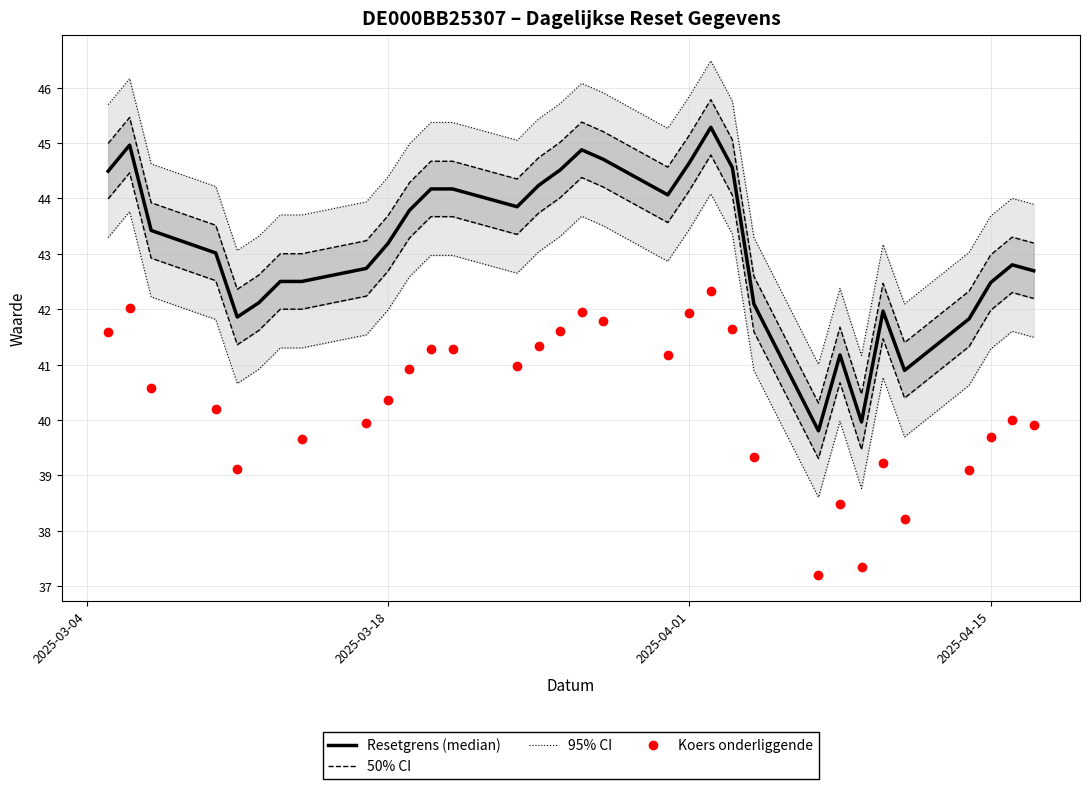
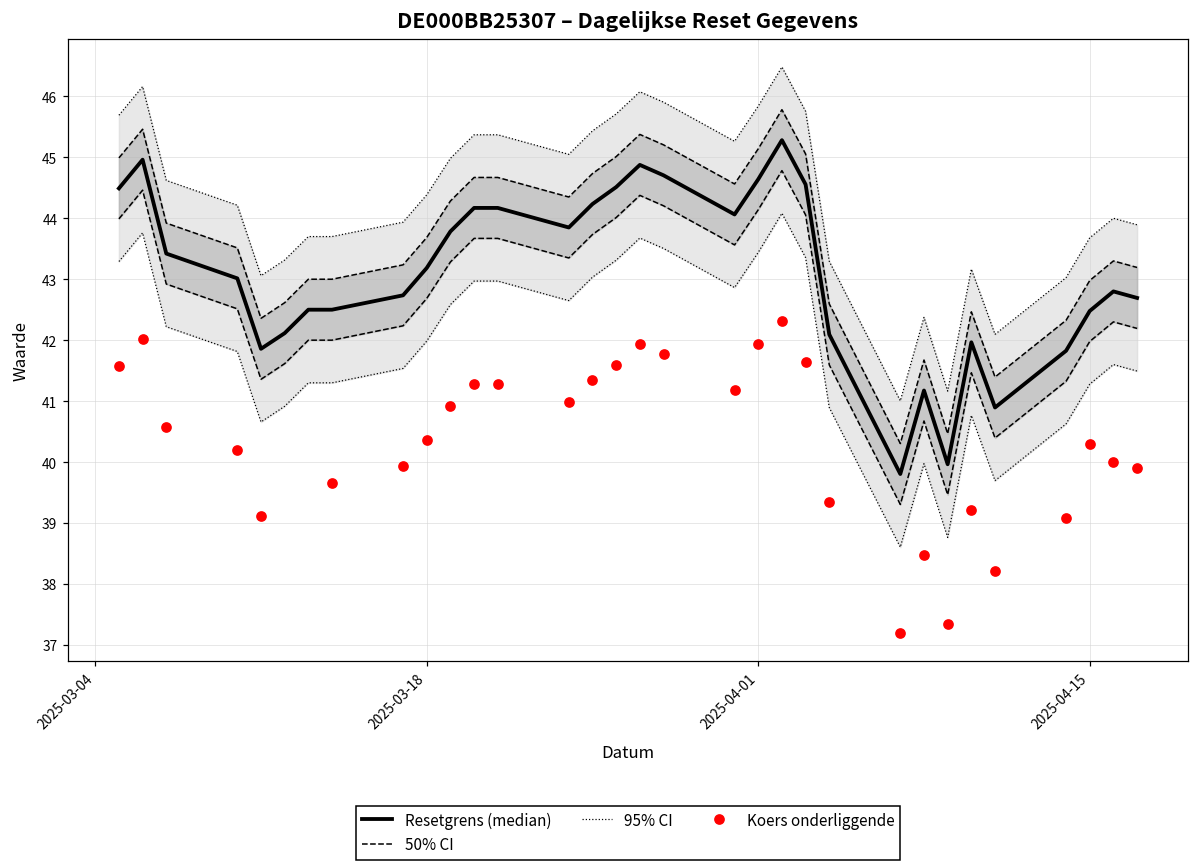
Koers onderliggende, 2025-04-15: 39.7 -> 40.3
